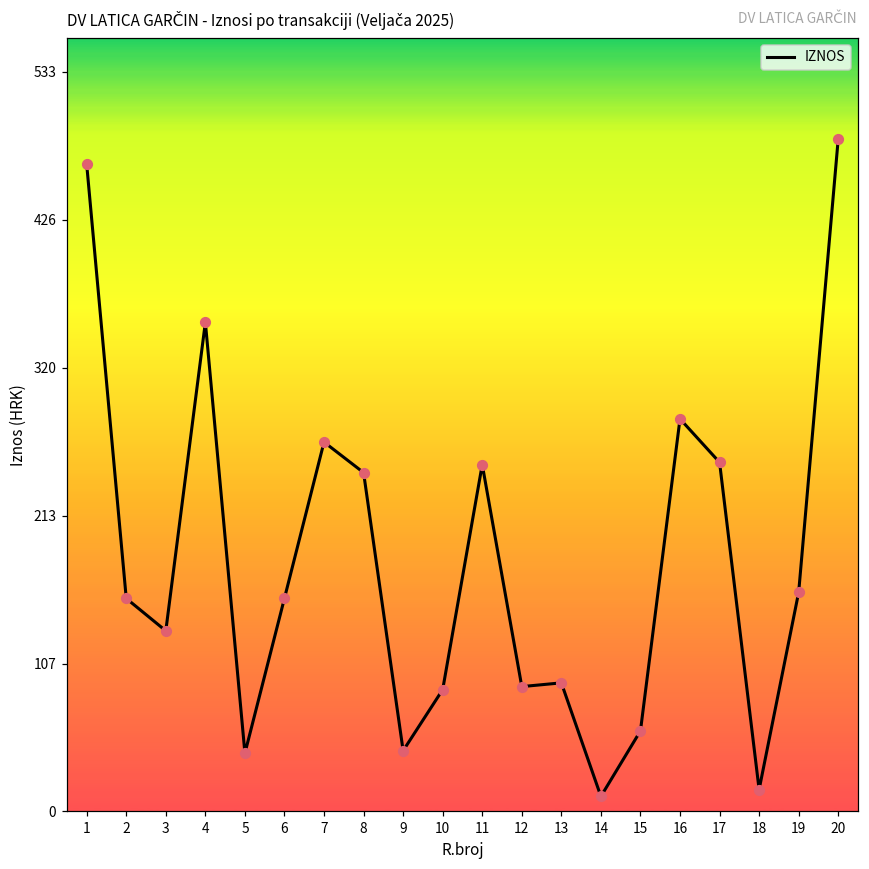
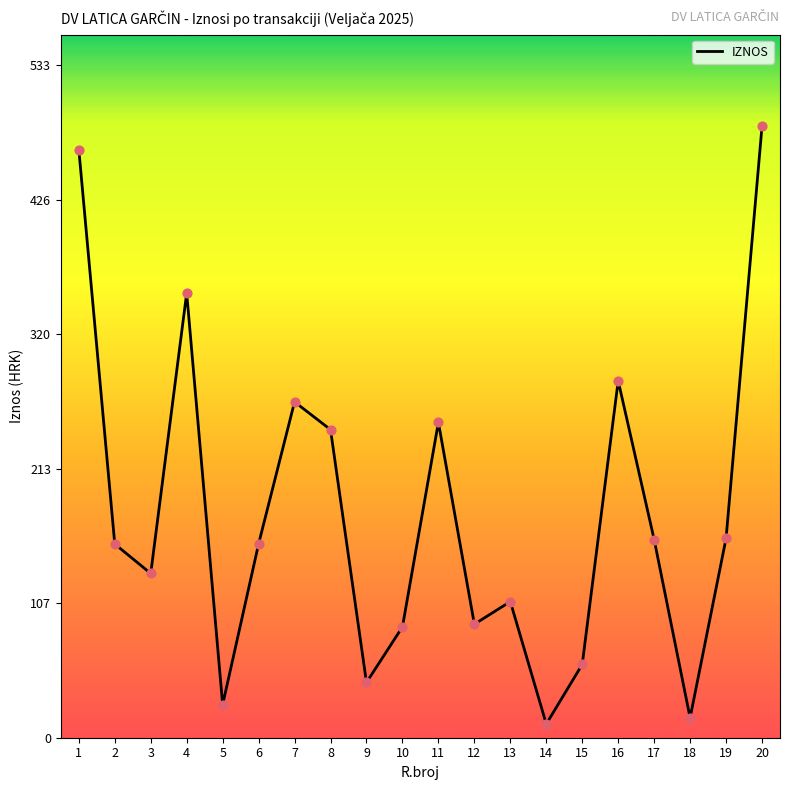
5: 42 -> 26
13: 93 -> 108
17: 252 -> 157
